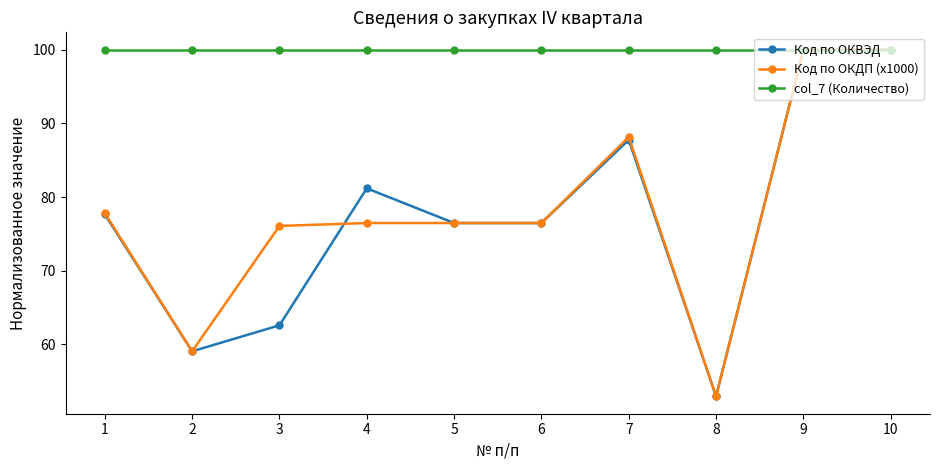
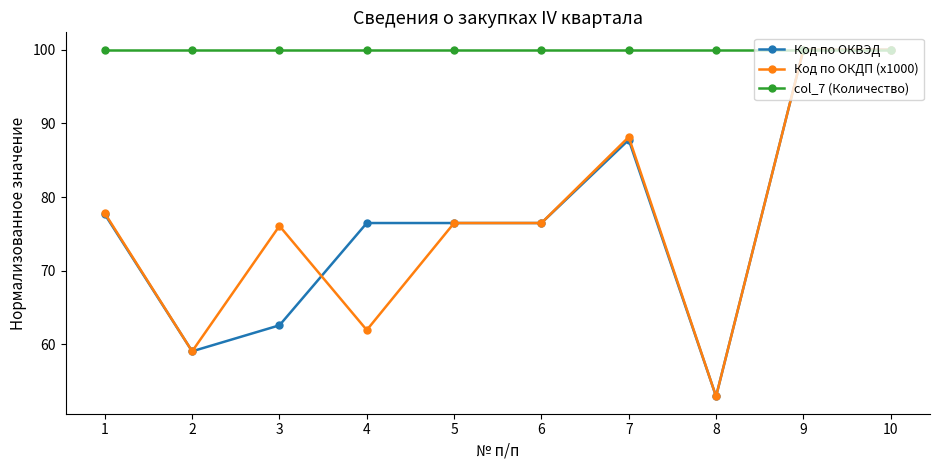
Код по ОКВЭД, 4: 81 -> 76
Код по ОКДП (x1000), 4: 76 -> 62
